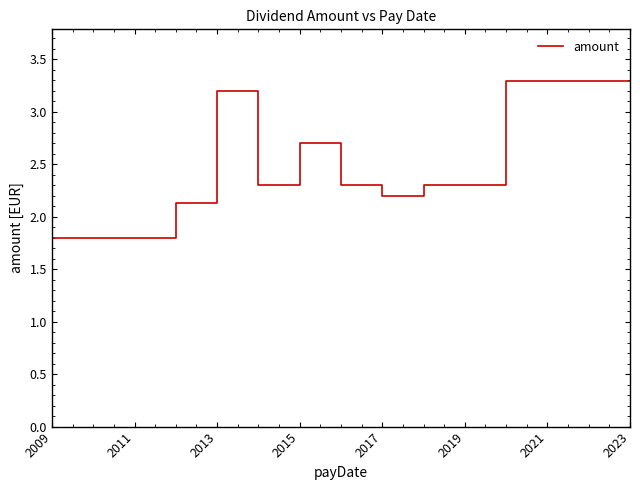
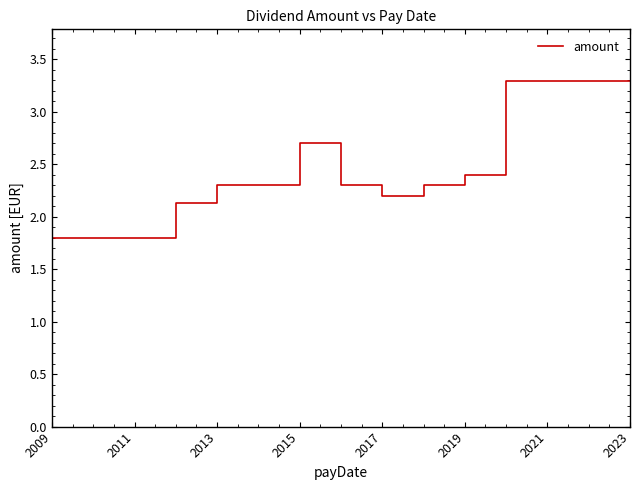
2013: 3.2 -> 2.3
2019: 2.3 -> 2.4
